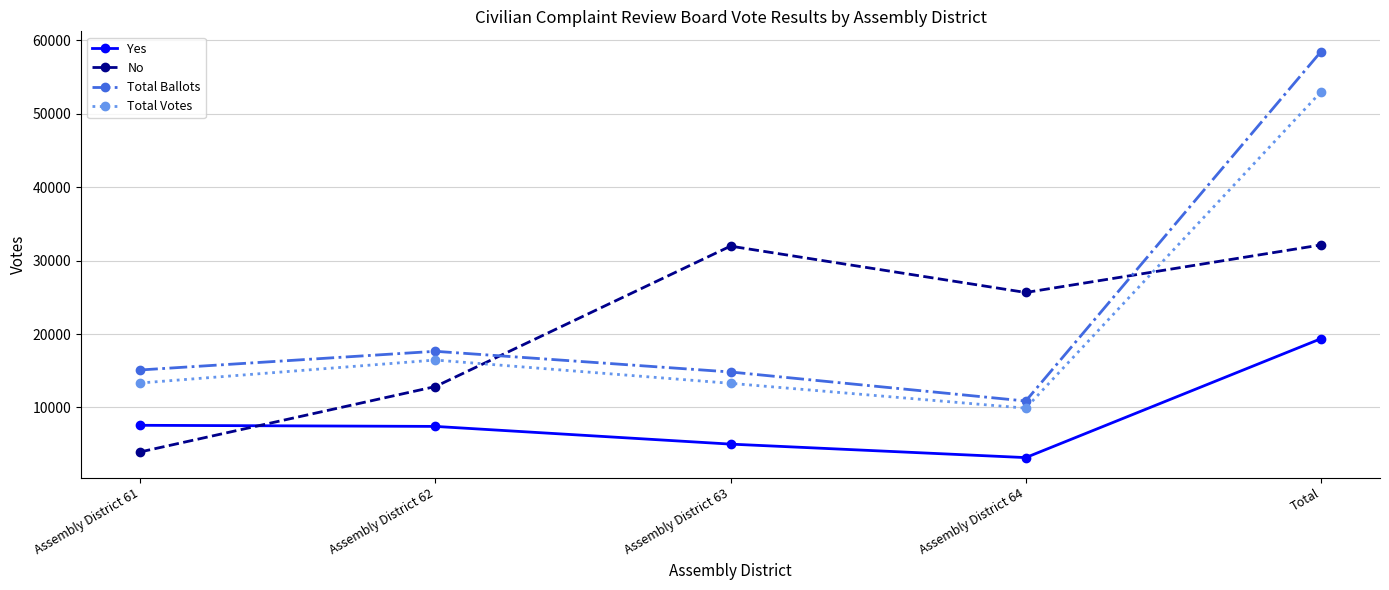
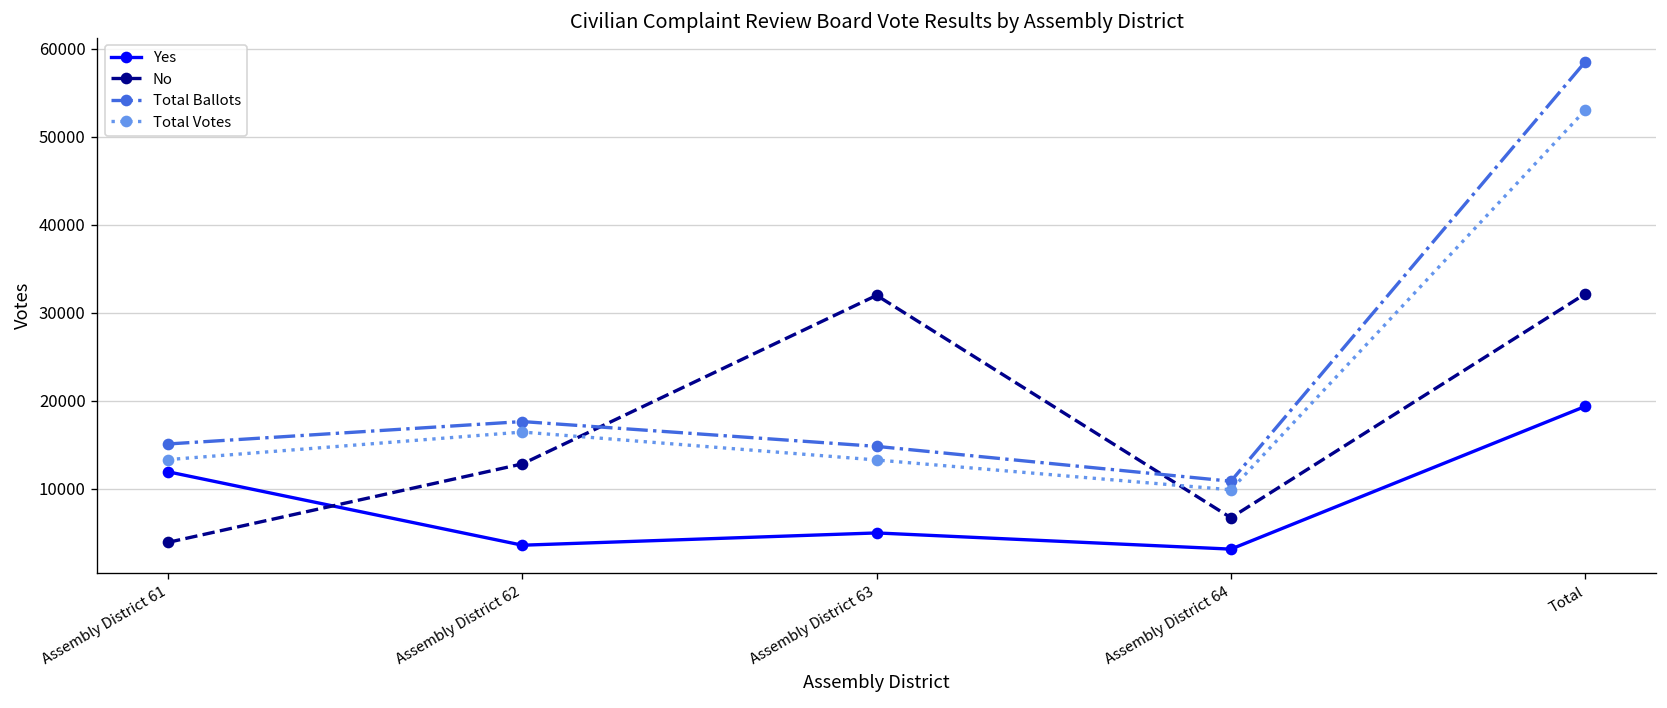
Yes, Assembly District 61: 8000 -> 12000
Yes, Assembly District 62: 7000 -> 4000
No, Assembly District 64: 26000 -> 7000
